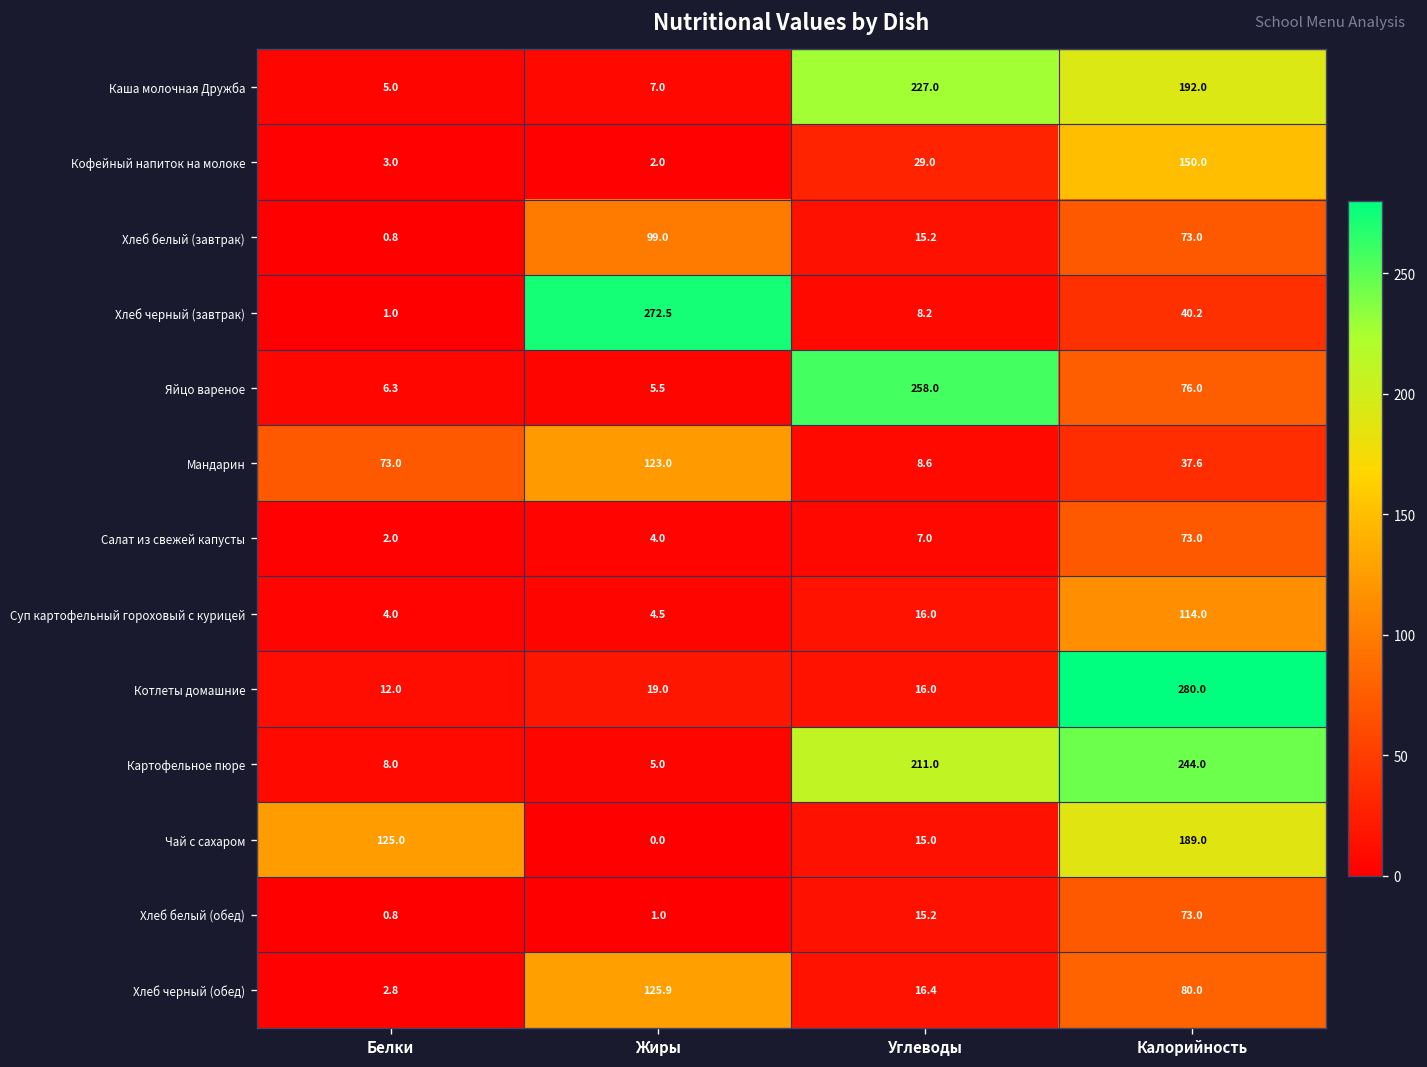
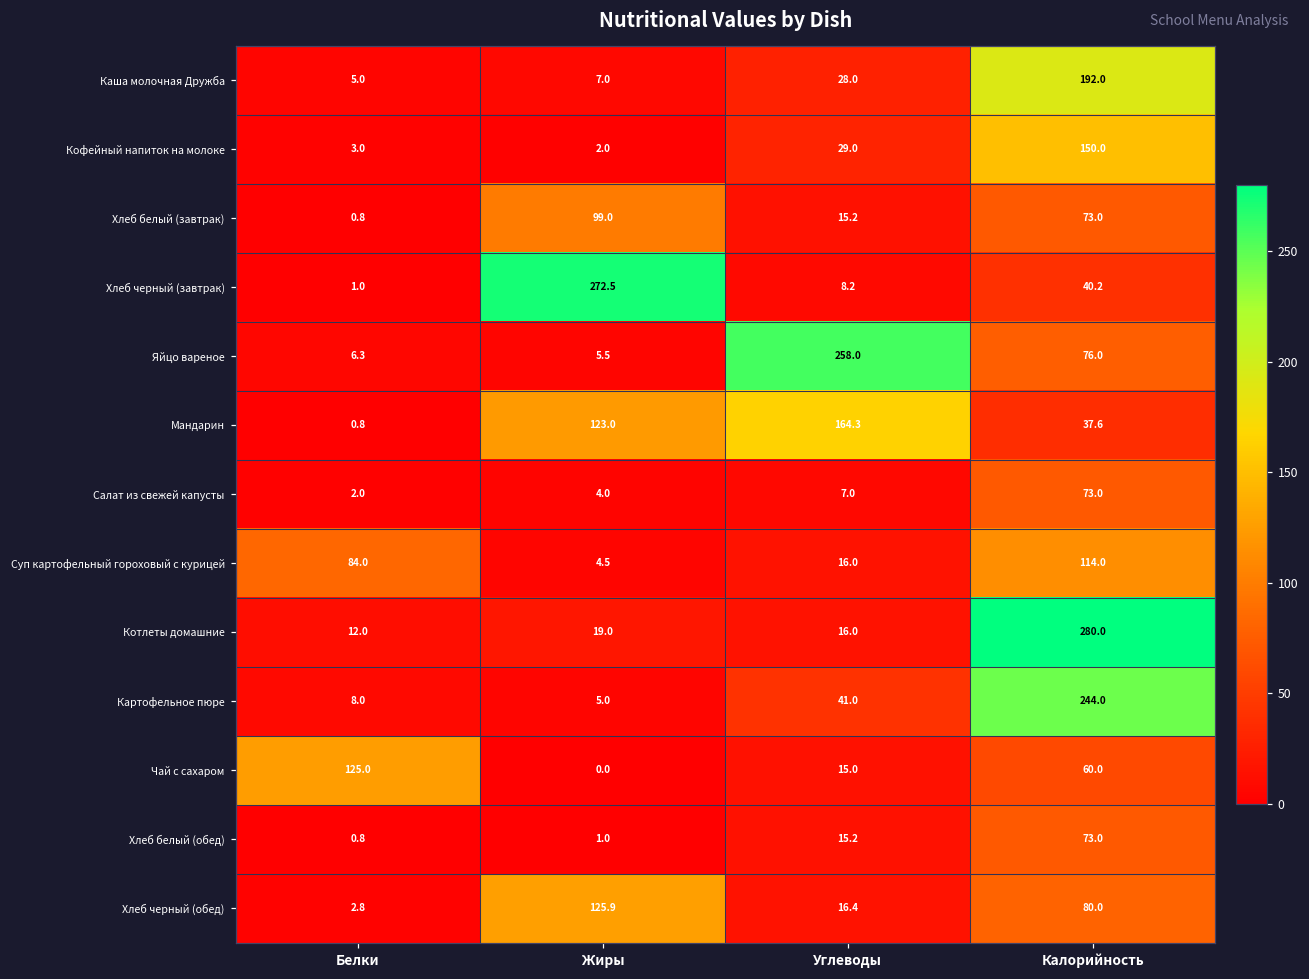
Каша молочная Дружба, Углеводы: 227.0 -> 28.0
Мандарин, Белки: 73.0 -> 0.8
Мандарин, Углеводы: 8.6 -> 164.3
Суп картофельный гороховый с курицей, Белки: 4.0 -> 84.0
Картофельное пюре, Углеводы: 211.0 -> 41.0
Чай с сахаром, Калорийность: 189.0 -> 60.0
